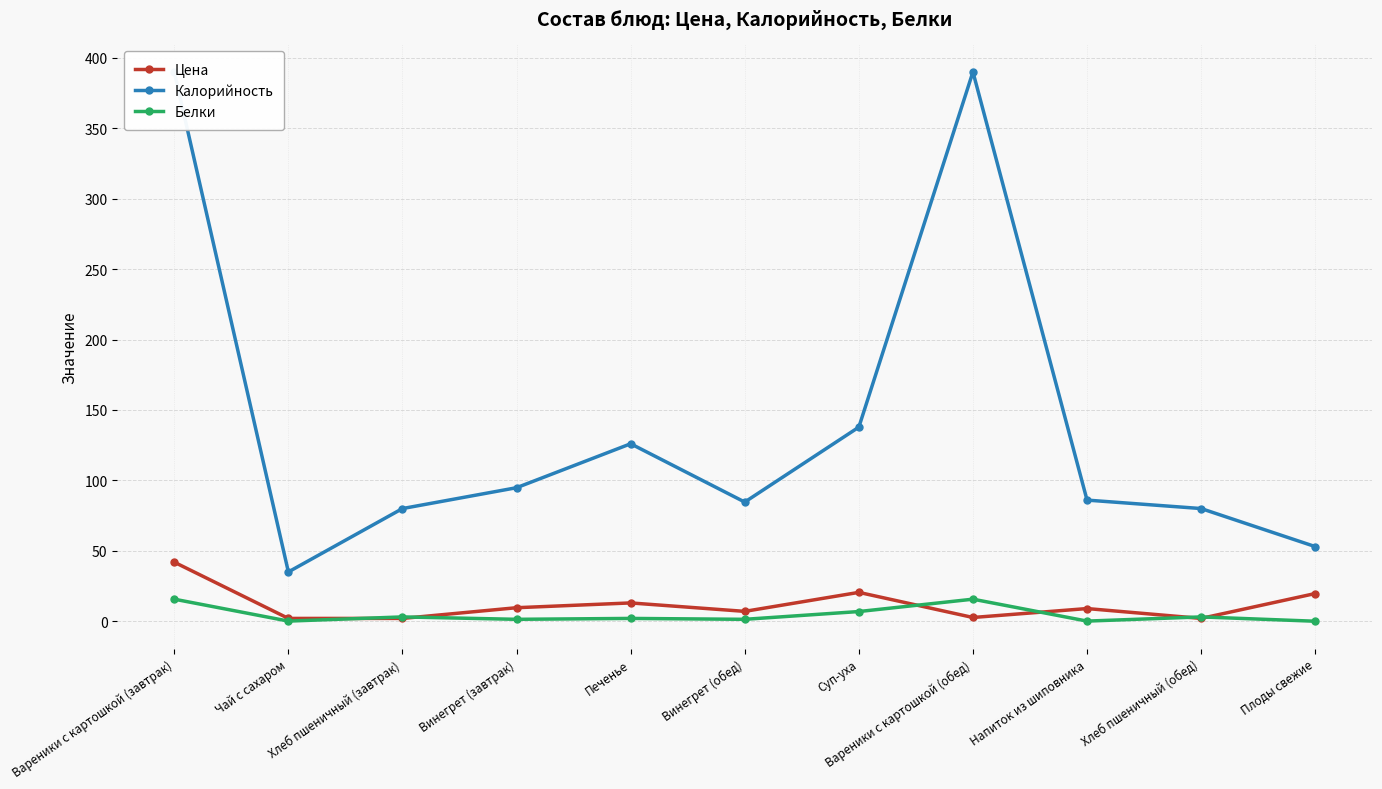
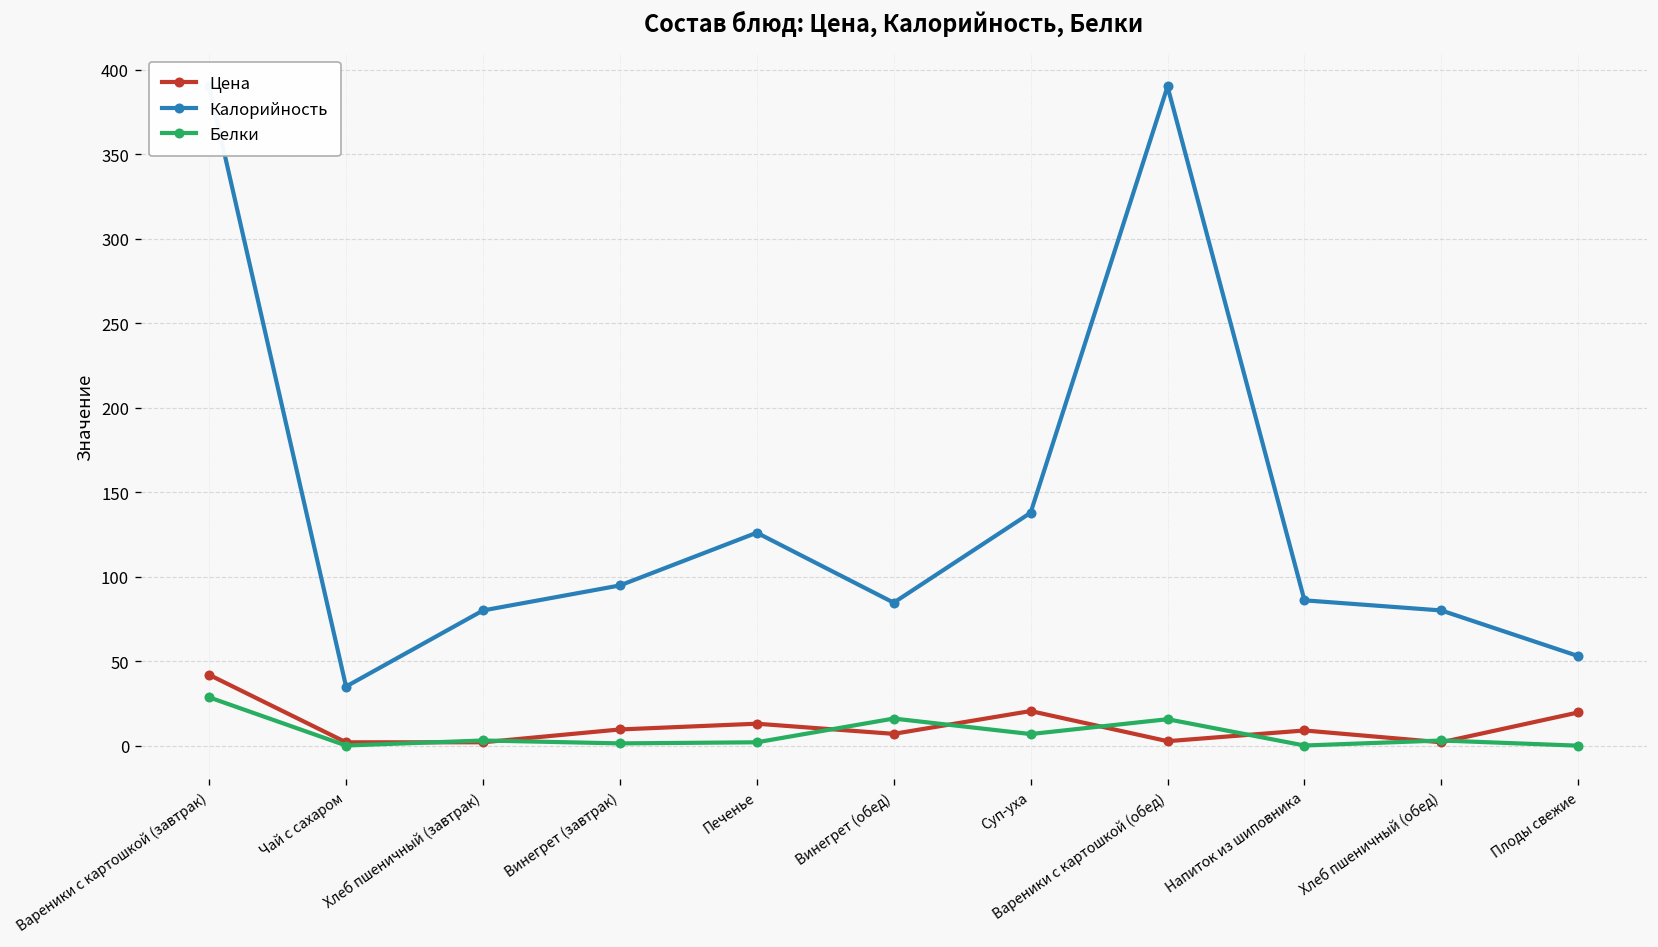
Белки, Вареники с картошкой (завтрак): 16 -> 29
Белки, Винегрет (обед): 1 -> 16
